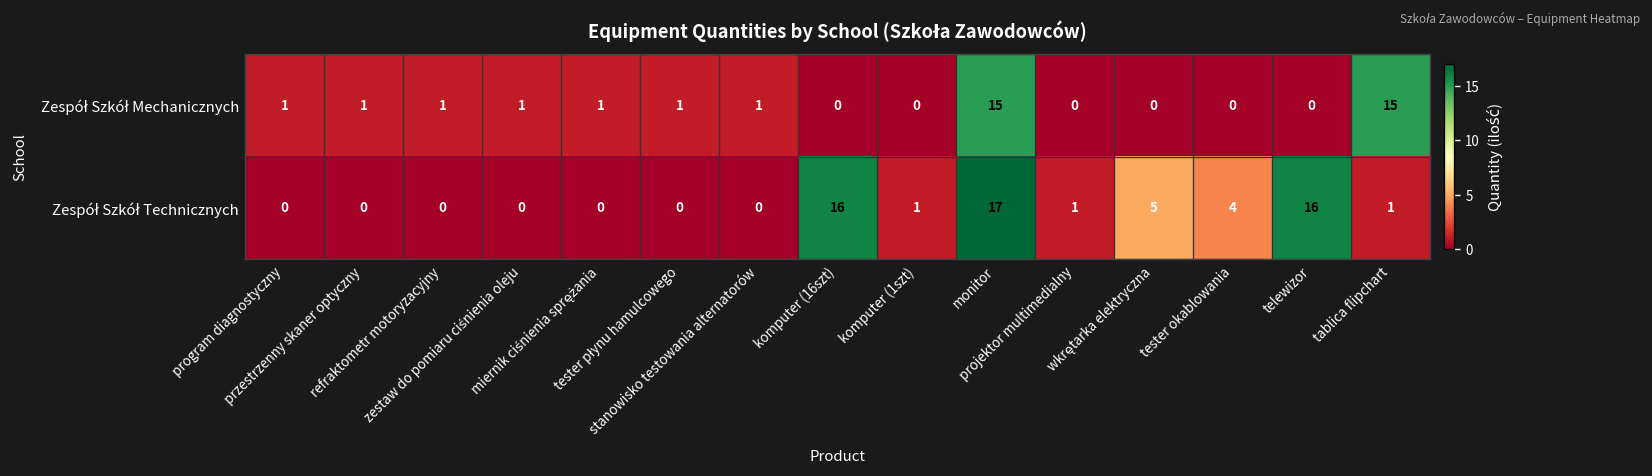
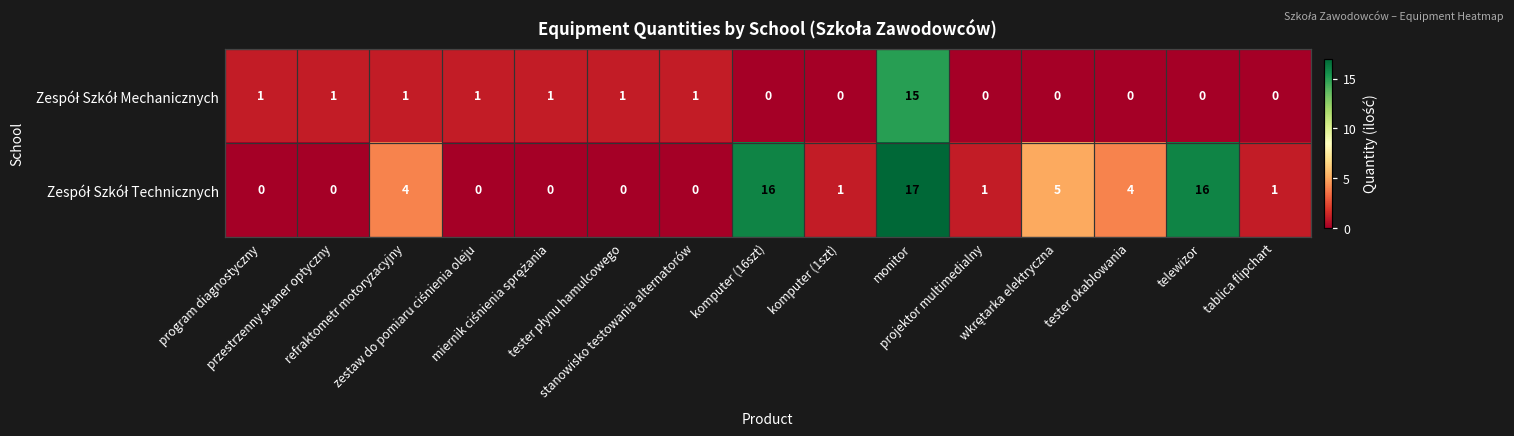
Zespół Szkół Mechanicznych, tablica flipchart: 15 -> 0
Zespół Szkół Technicznych, refraktometr motoryzacyjny: 0 -> 4
